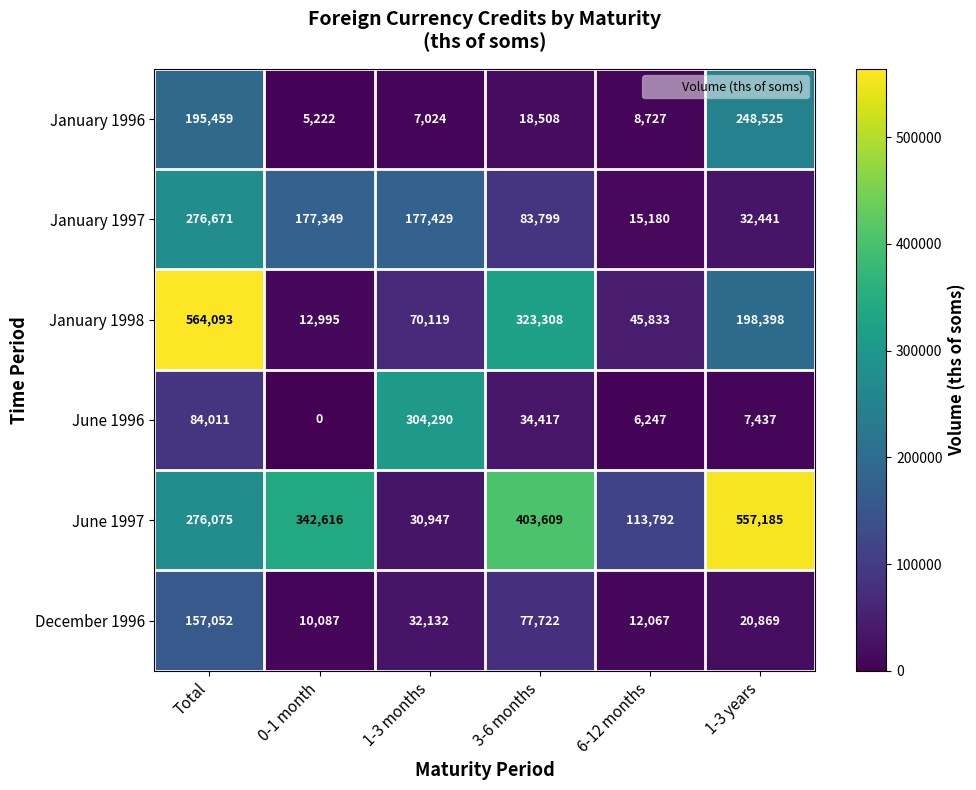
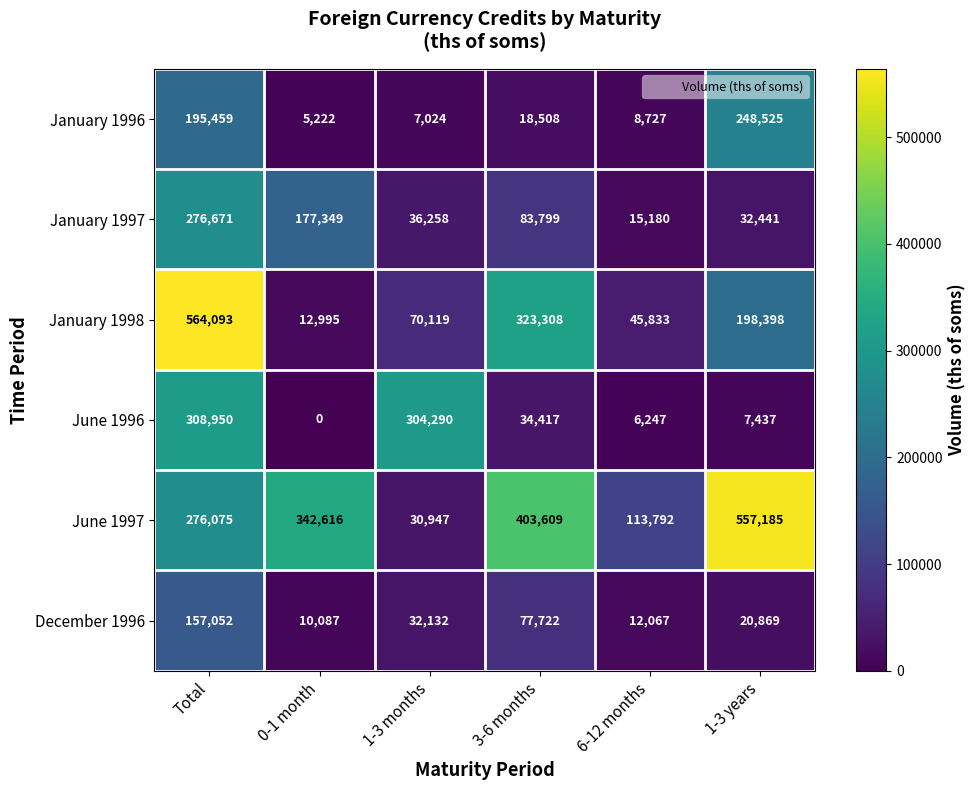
January 1997, 1-3 months: 177,429 -> 36,258
June 1996, Total: 84,011 -> 308,950
